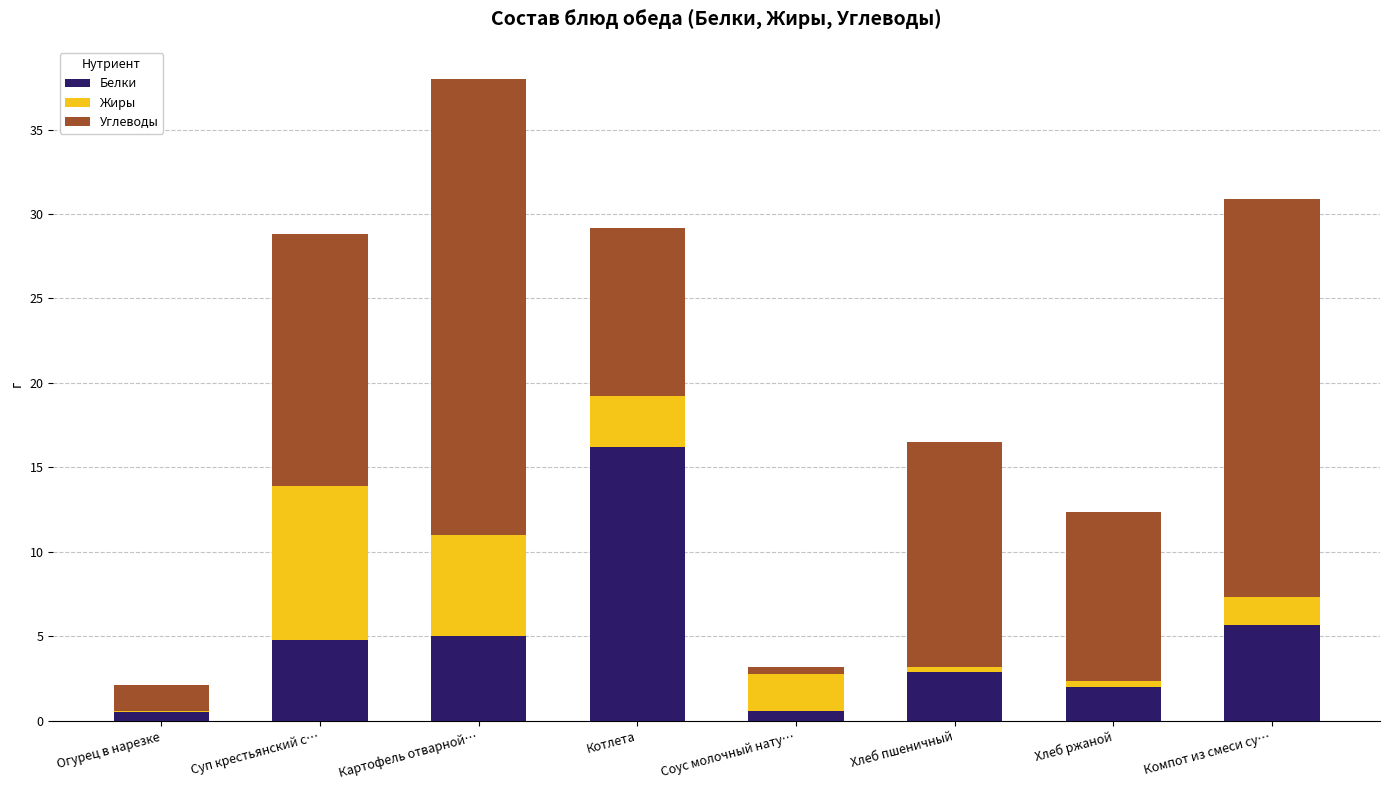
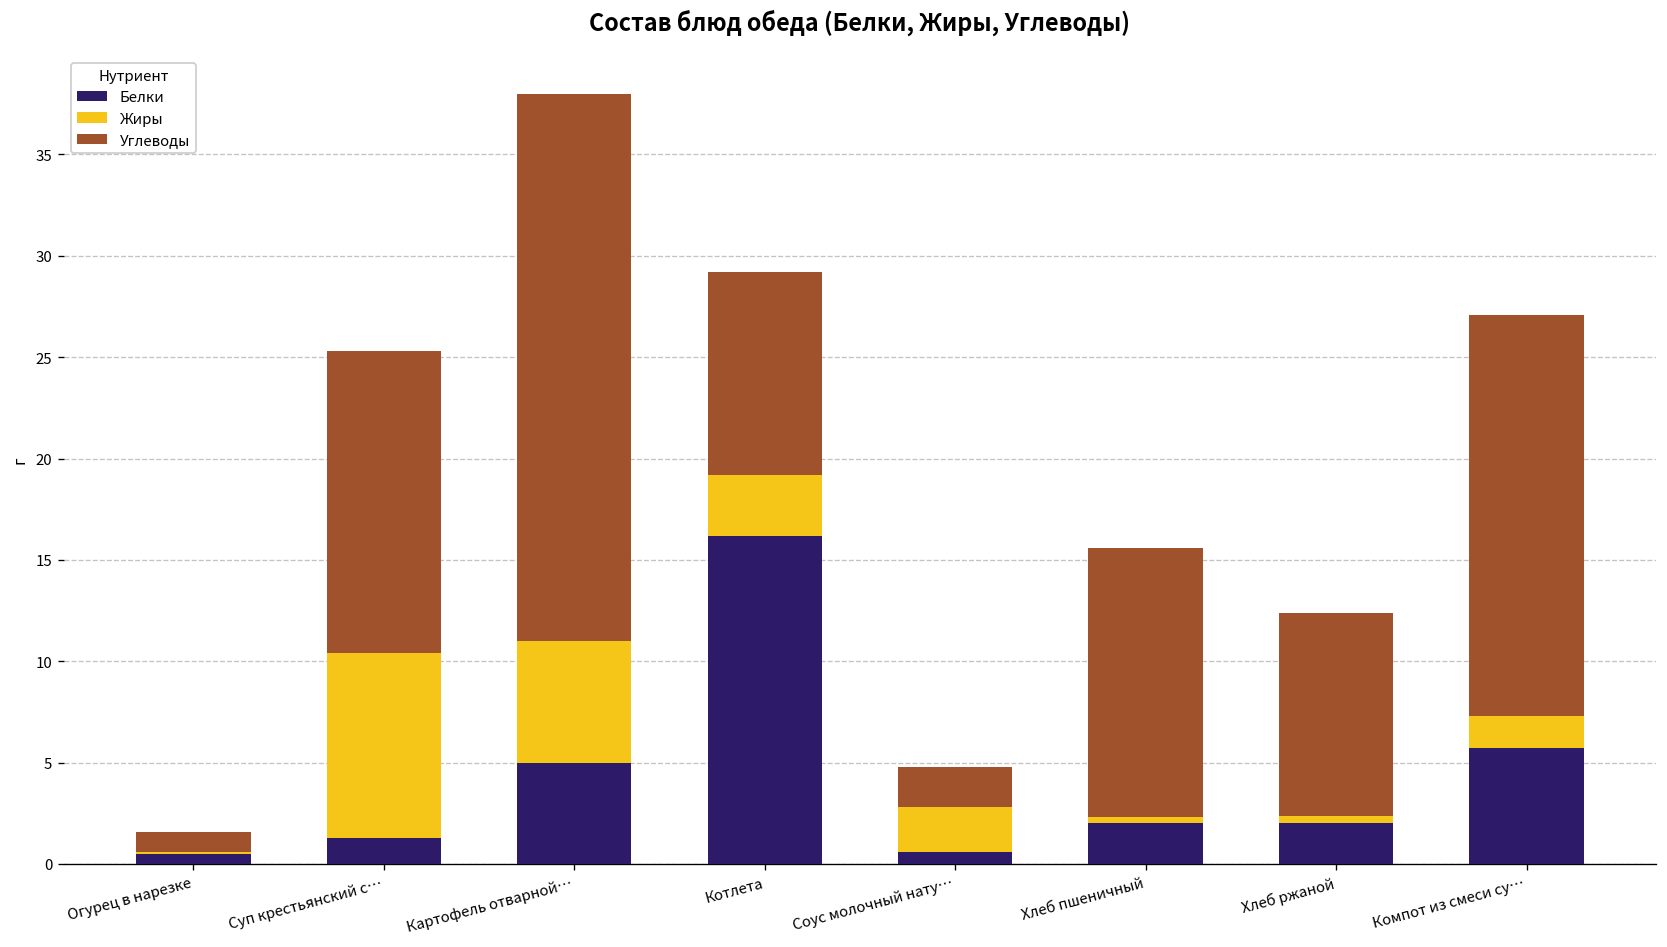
Углеводы, Огурец в нарезке: 1.5 -> 1.0
Белки, Суп крестьянский с…: 4.8 -> 1.3
Углеводы, Соус молочный нату…: 0.4 -> 2.0
Белки, Хлеб пшеничный: 2.9 -> 2.0
Углеводы, Компот из смеси су…: 23.6 -> 19.8
